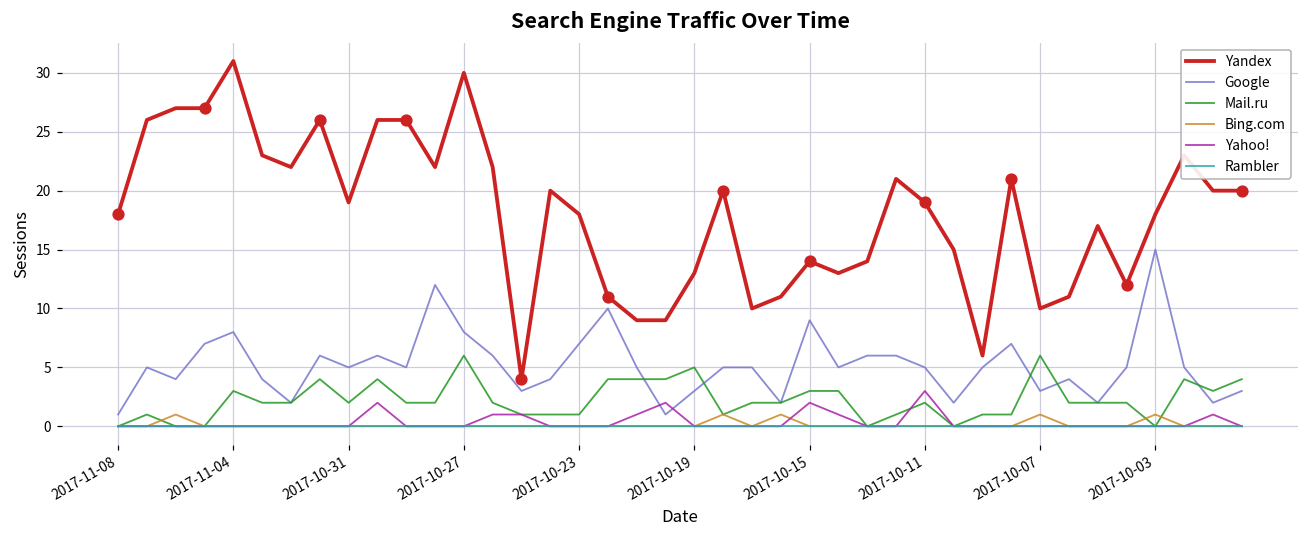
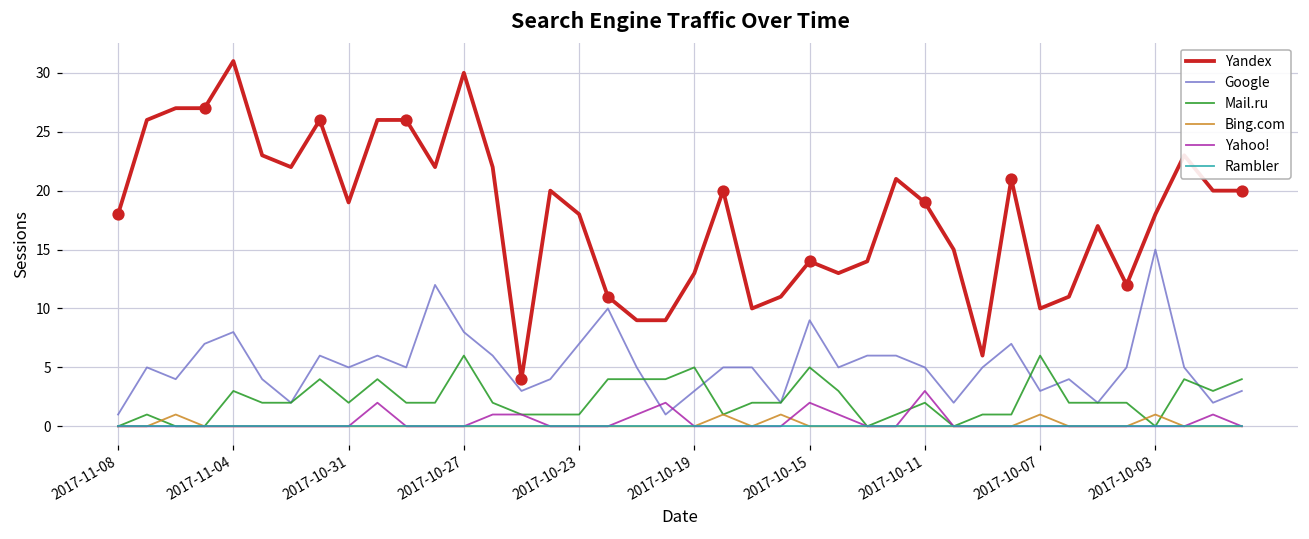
Mail.ru, 2017-10-15: 3 -> 5
